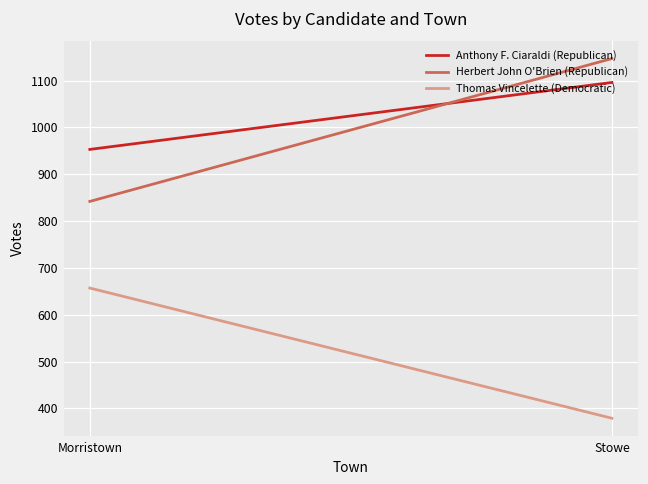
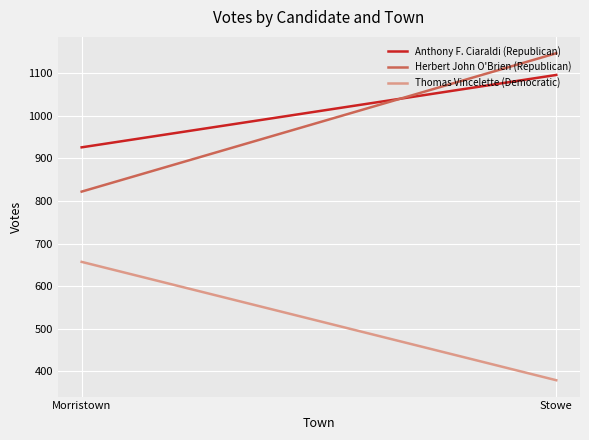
Anthony F. Ciaraldi (Republican), Morristown: 950 -> 930
Herbert John O'Brien (Republican), Morristown: 840 -> 820
